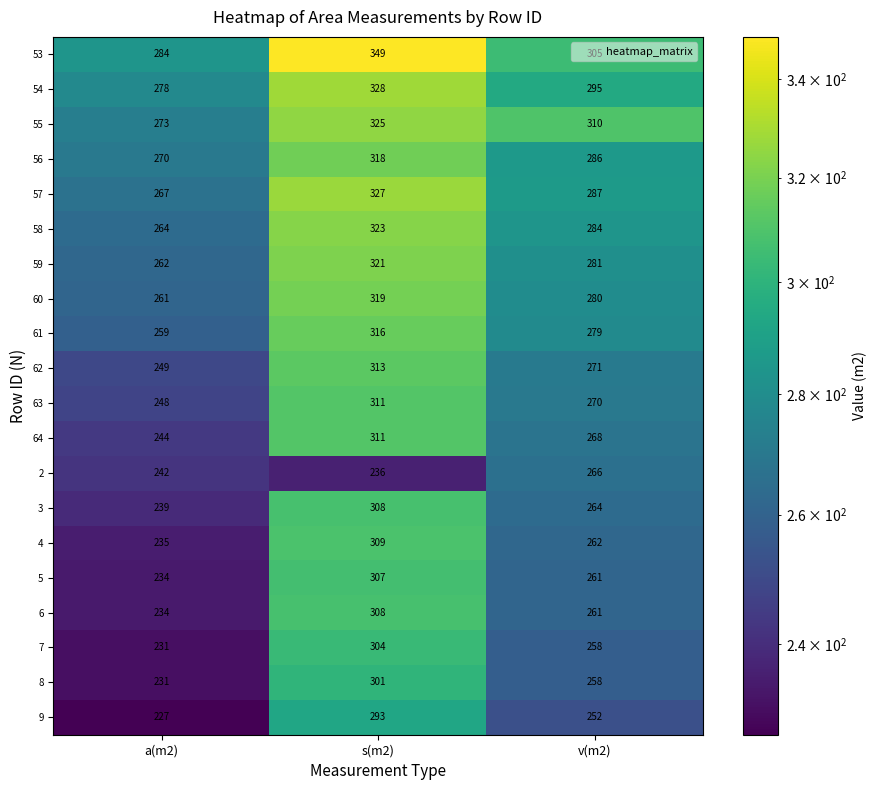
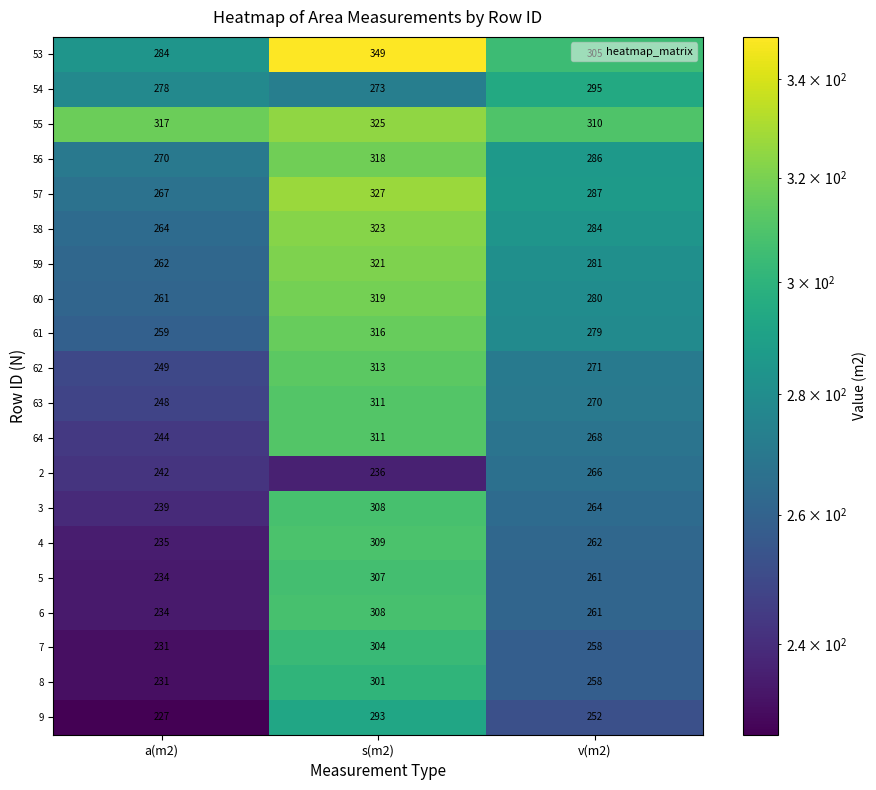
54, s(m2): 328 -> 273
55, a(m2): 273 -> 317
